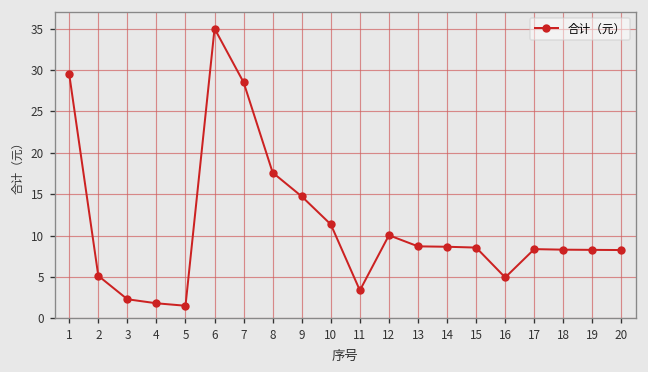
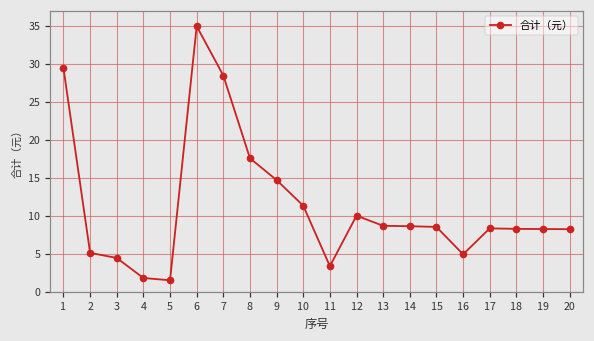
3: 2 -> 4
